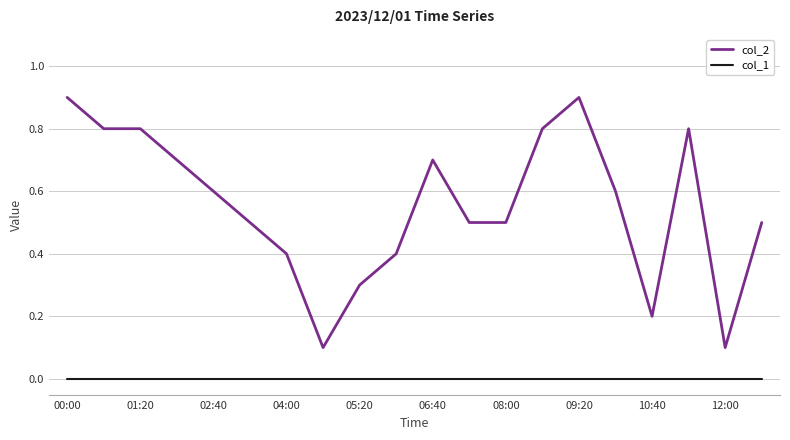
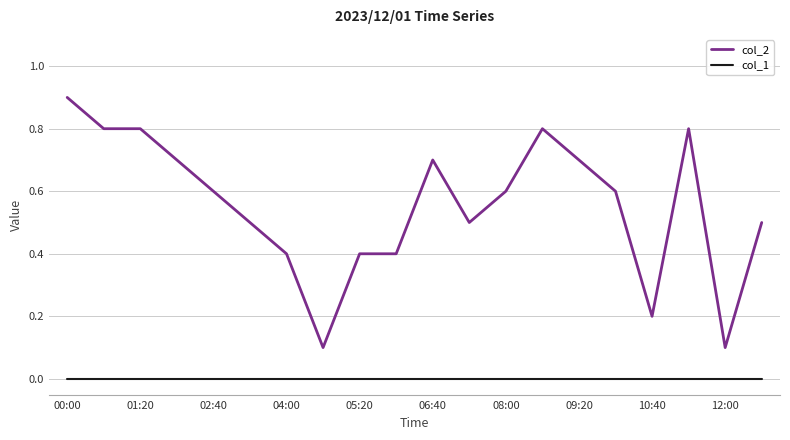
col_2, 05:20: 0.3 -> 0.4
col_2, 08:00: 0.5 -> 0.6
col_2, 09:20: 0.9 -> 0.7
